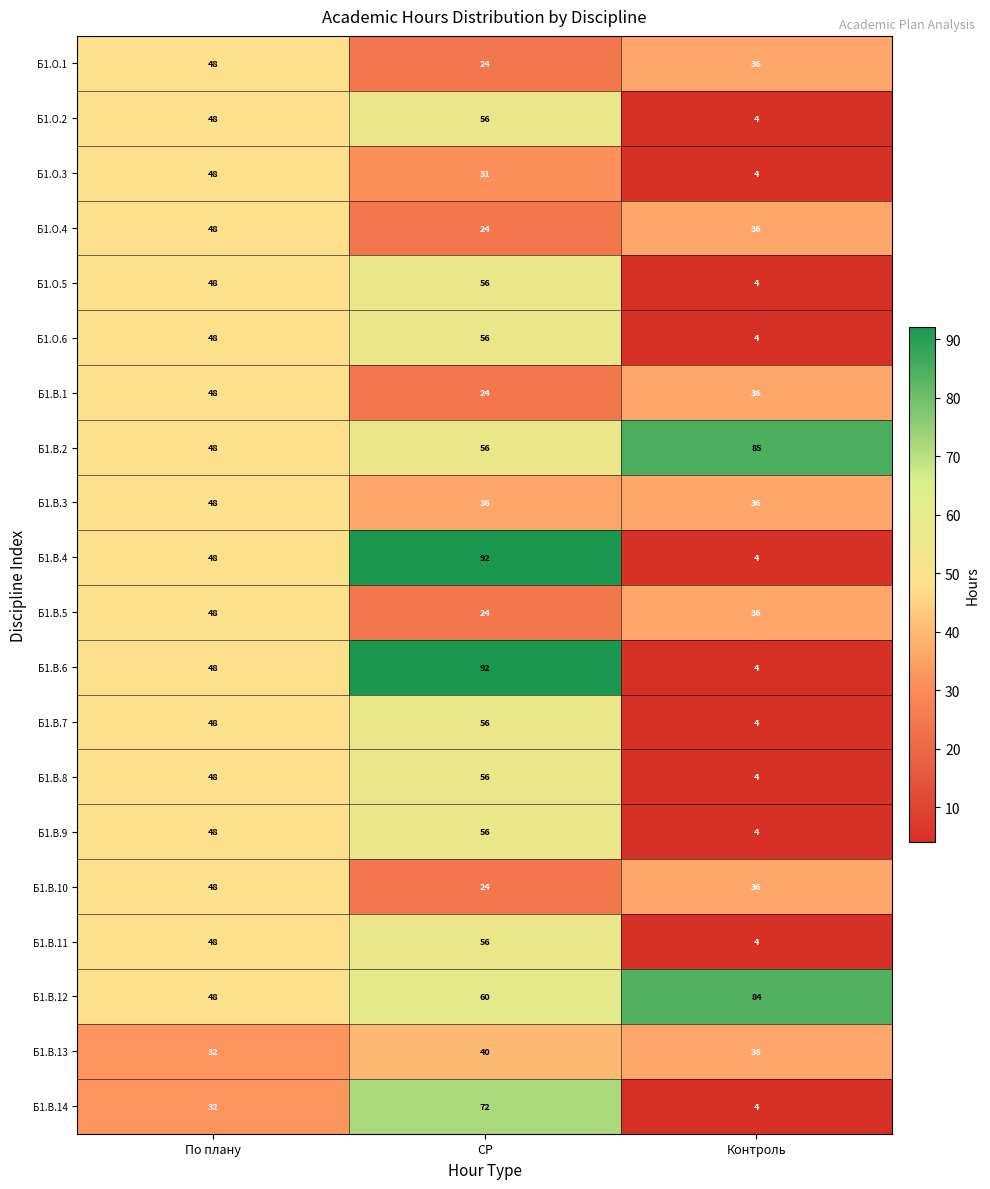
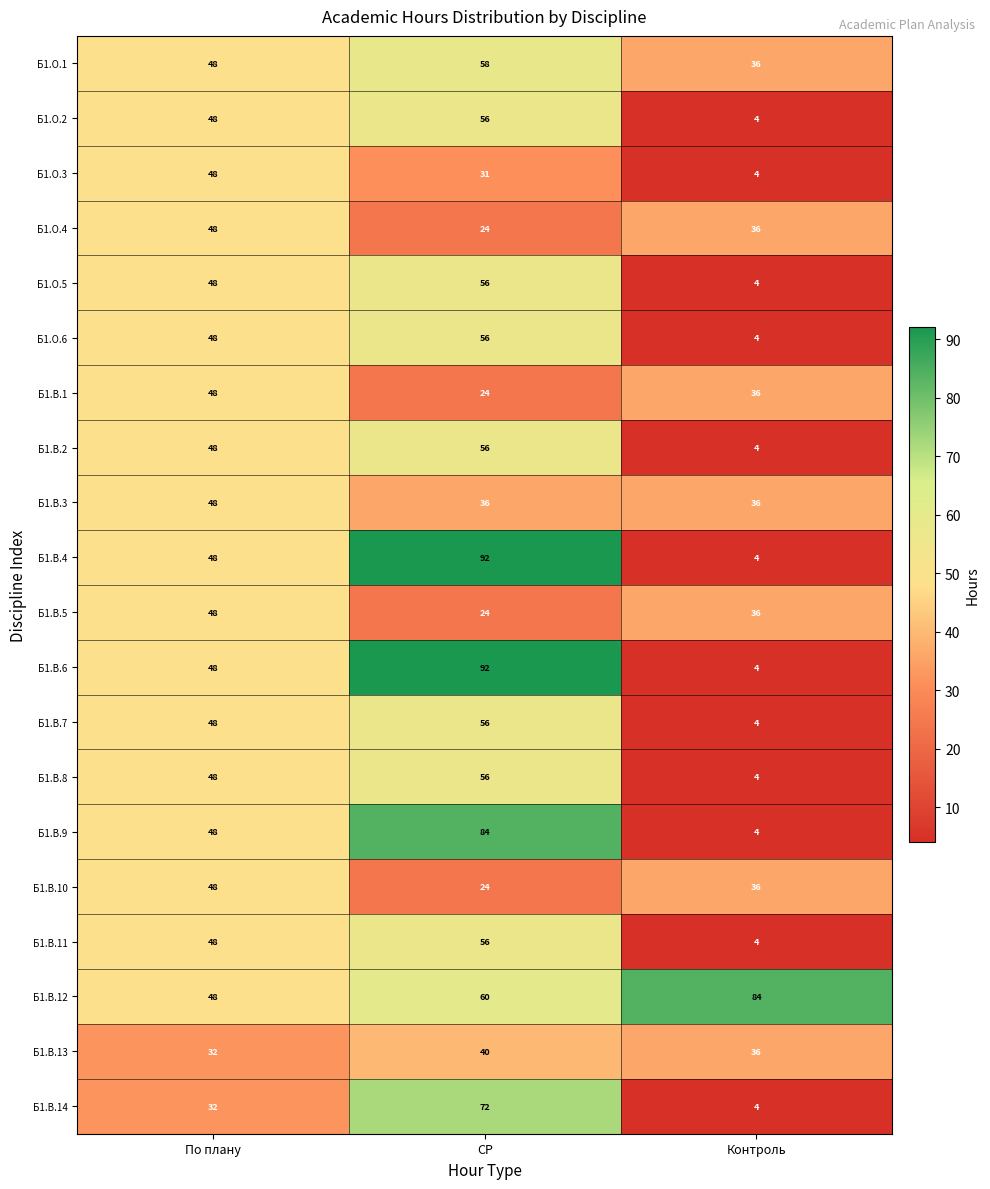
Б1.О.1, СР: 24 -> 58
Б1.В.2, Контроль: 85 -> 4
Б1.В.9, СР: 56 -> 84
